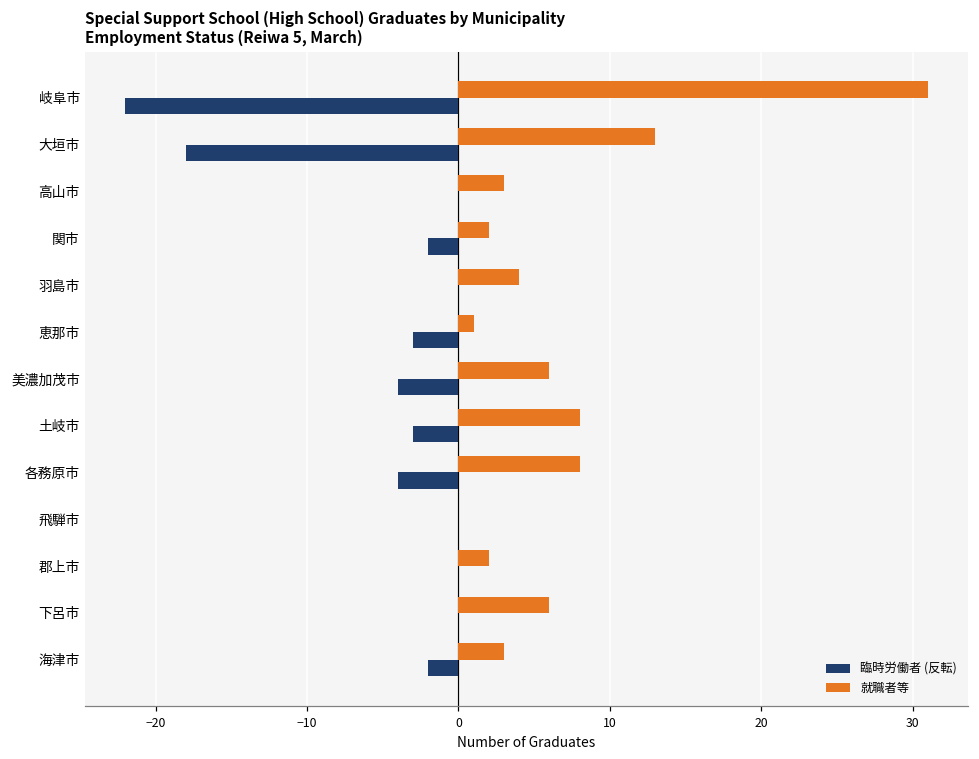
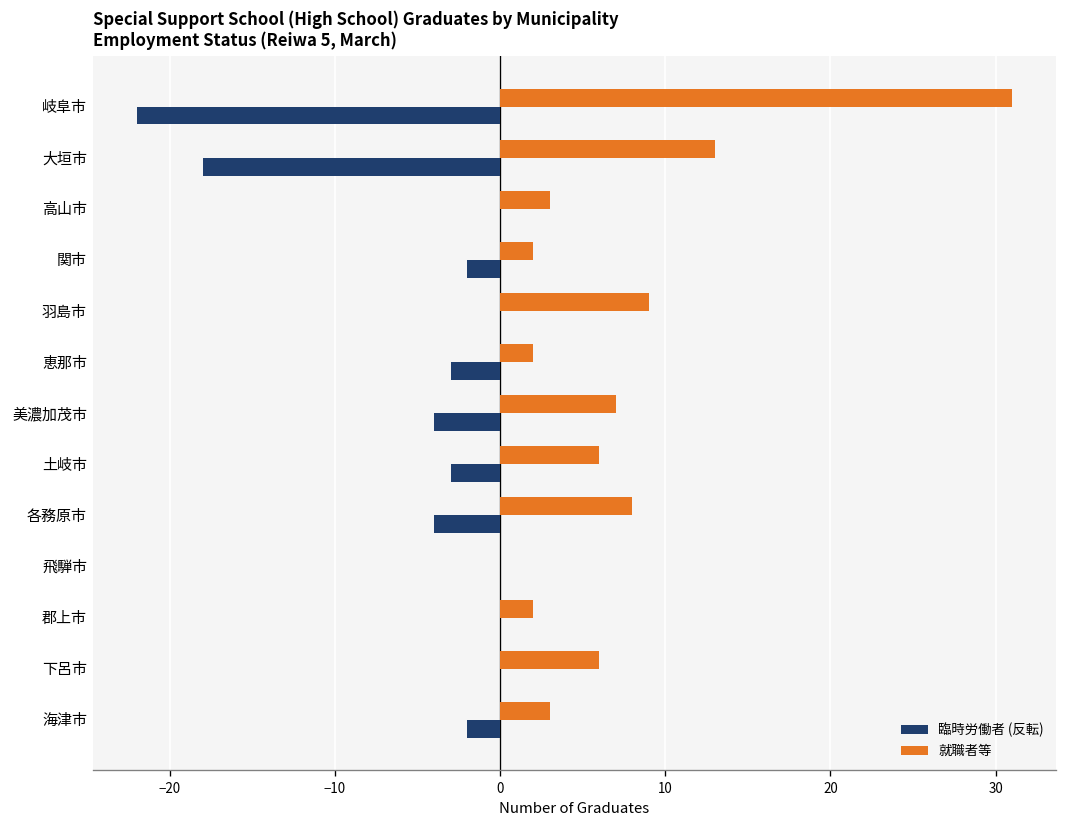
就職者等, 羽島市: 4 -> 9
就職者等, 恵那市: 1 -> 2
就職者等, 美濃加茂市: 6 -> 7
就職者等, 土岐市: 8 -> 6
